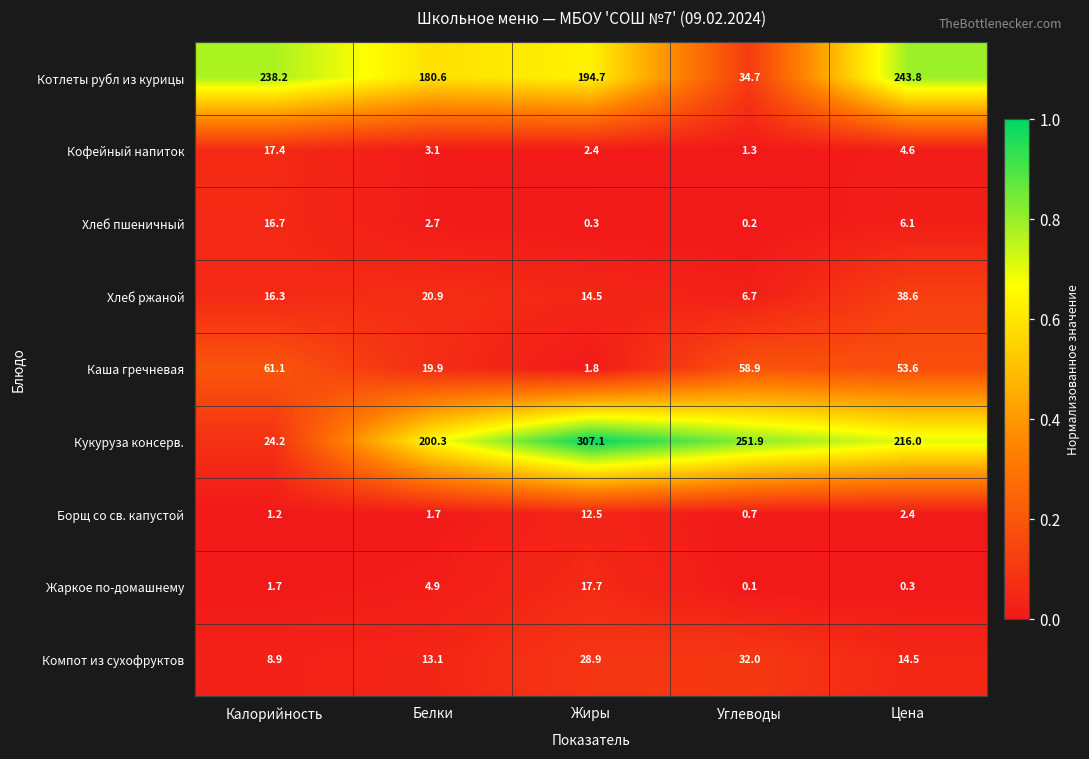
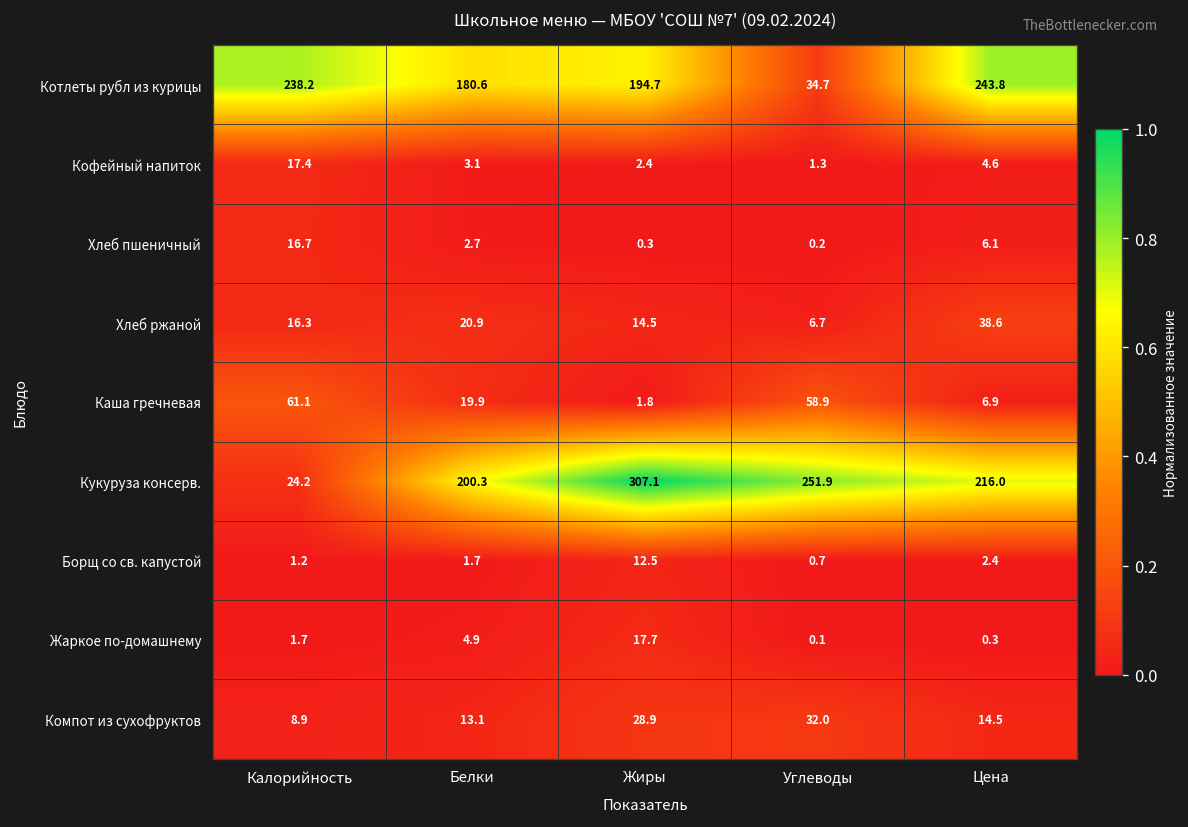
Каша гречневая, Цена: 53.6 -> 6.9
